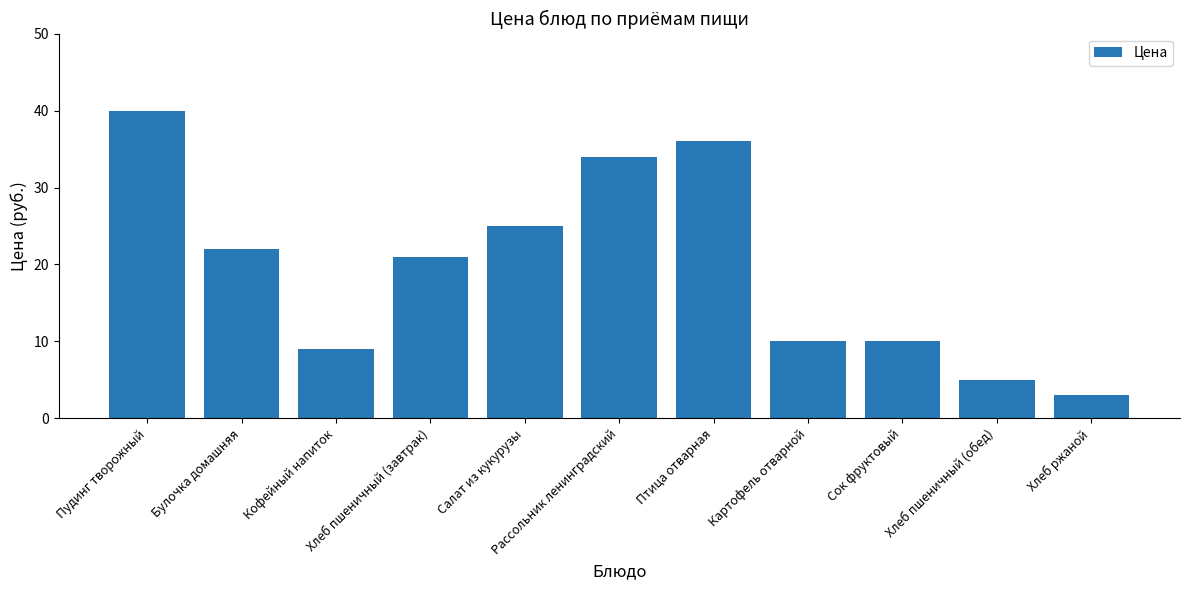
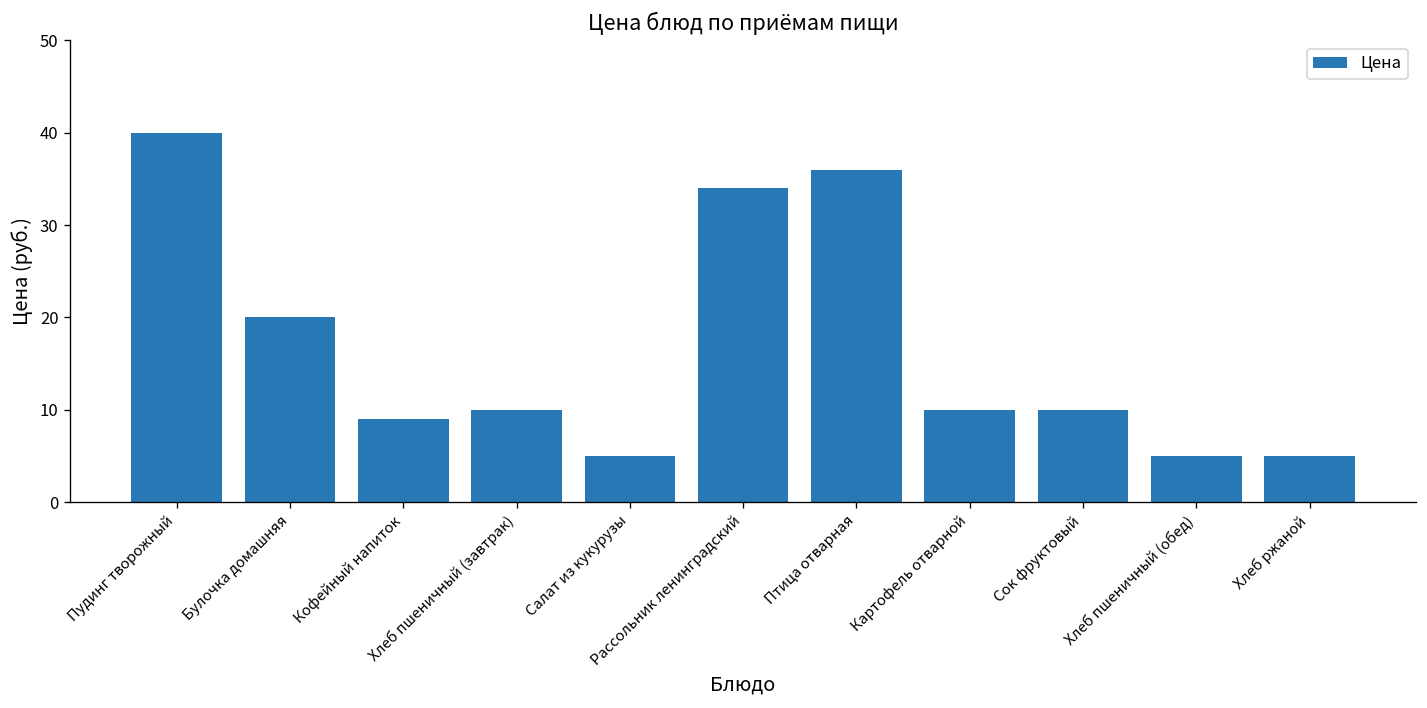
Булочка домашняя: 22 -> 20
Хлеб пшеничный (завтрак): 21 -> 10
Салат из кукурузы: 25 -> 5
Хлеб ржаной: 3 -> 5
